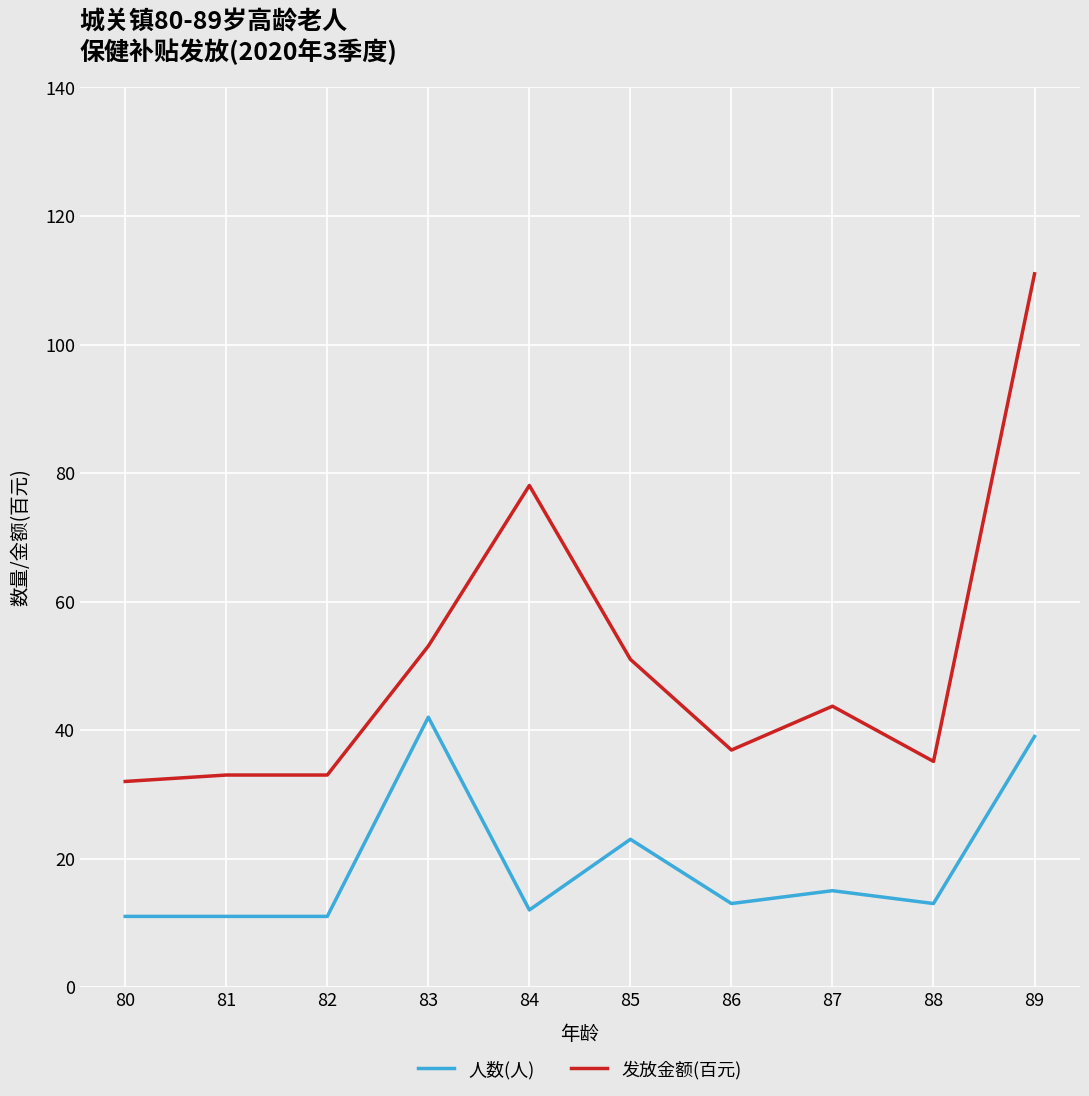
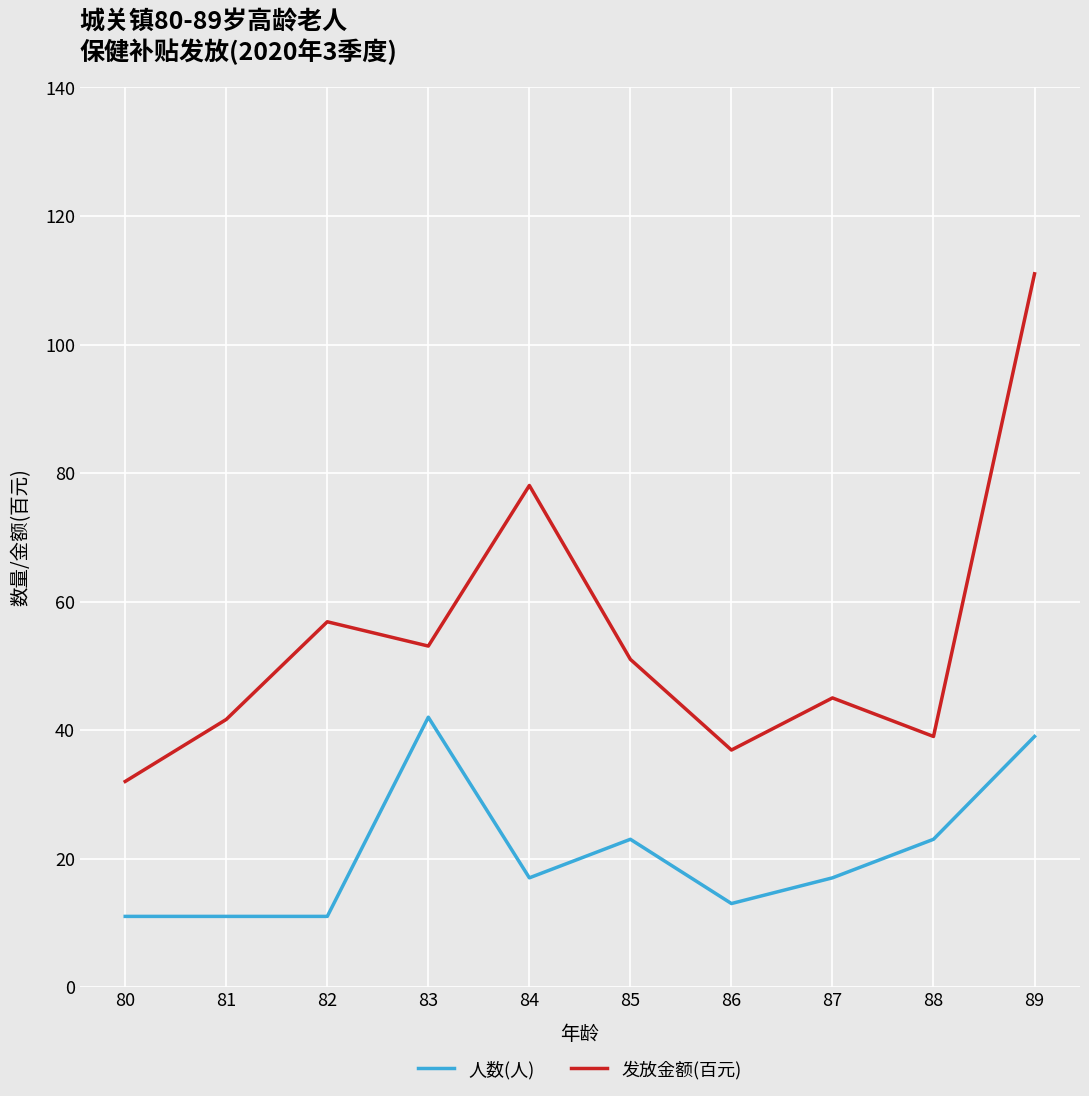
发放金额(百元), 81: 33 -> 42
发放金额(百元), 82: 33 -> 57
人数(人), 84: 12 -> 17
人数(人), 87: 15 -> 17
发放金额(百元), 87: 44 -> 45
人数(人), 88: 13 -> 23
发放金额(百元), 88: 35 -> 39
